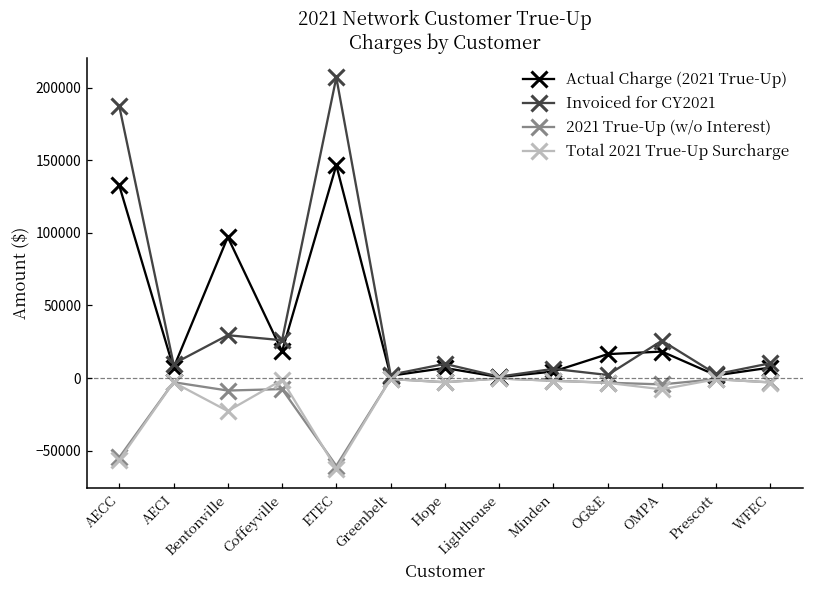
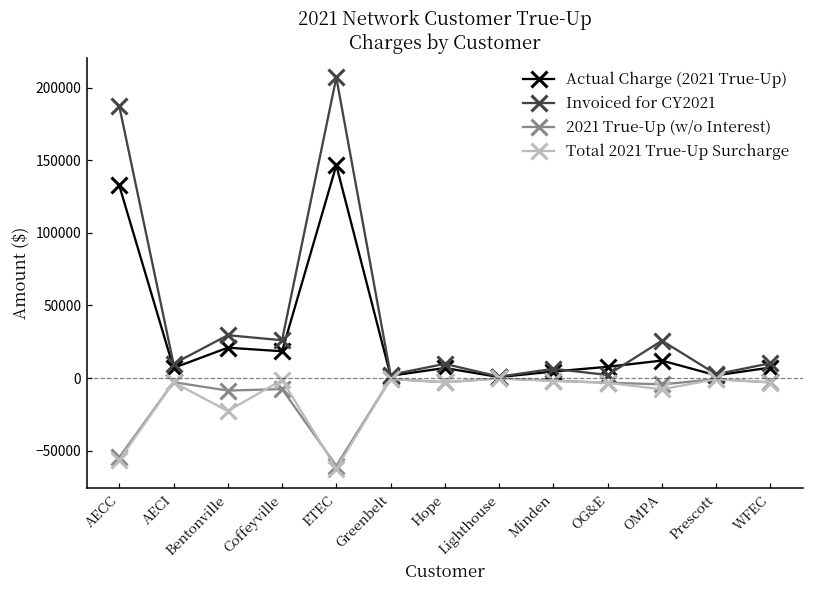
Actual Charge (2021 True-Up), Bentonville: 97000 -> 21000
Actual Charge (2021 True-Up), OG&E: 16000 -> 8000
Actual Charge (2021 True-Up), OMPA: 18000 -> 12000
